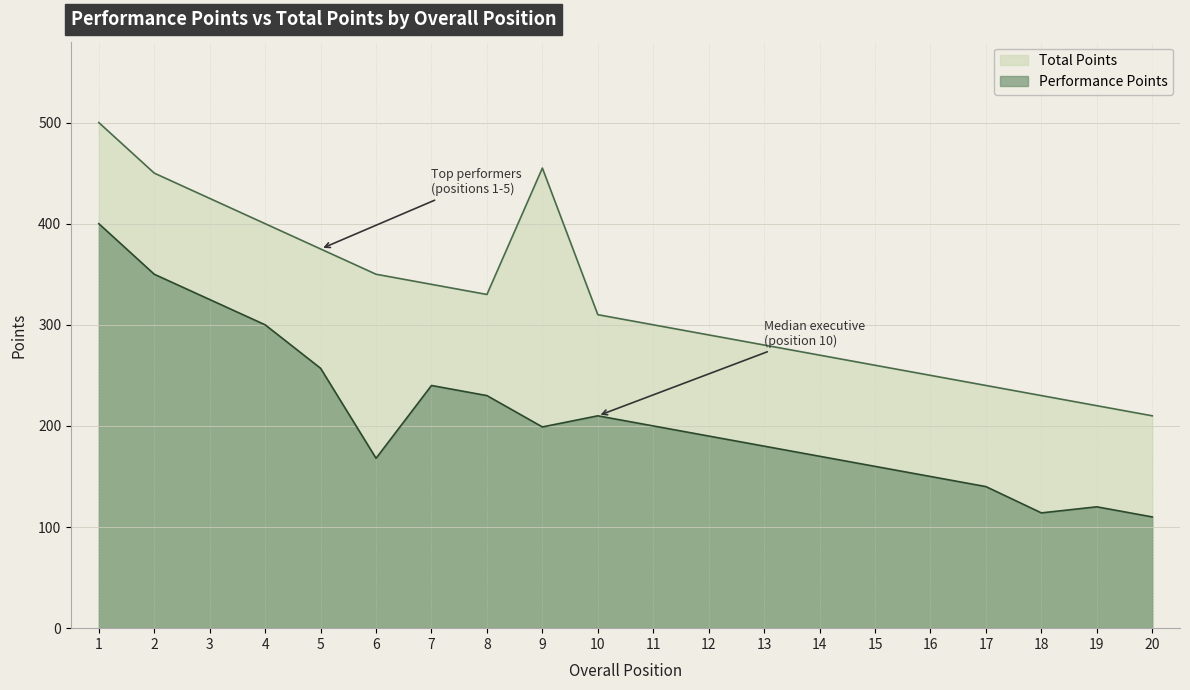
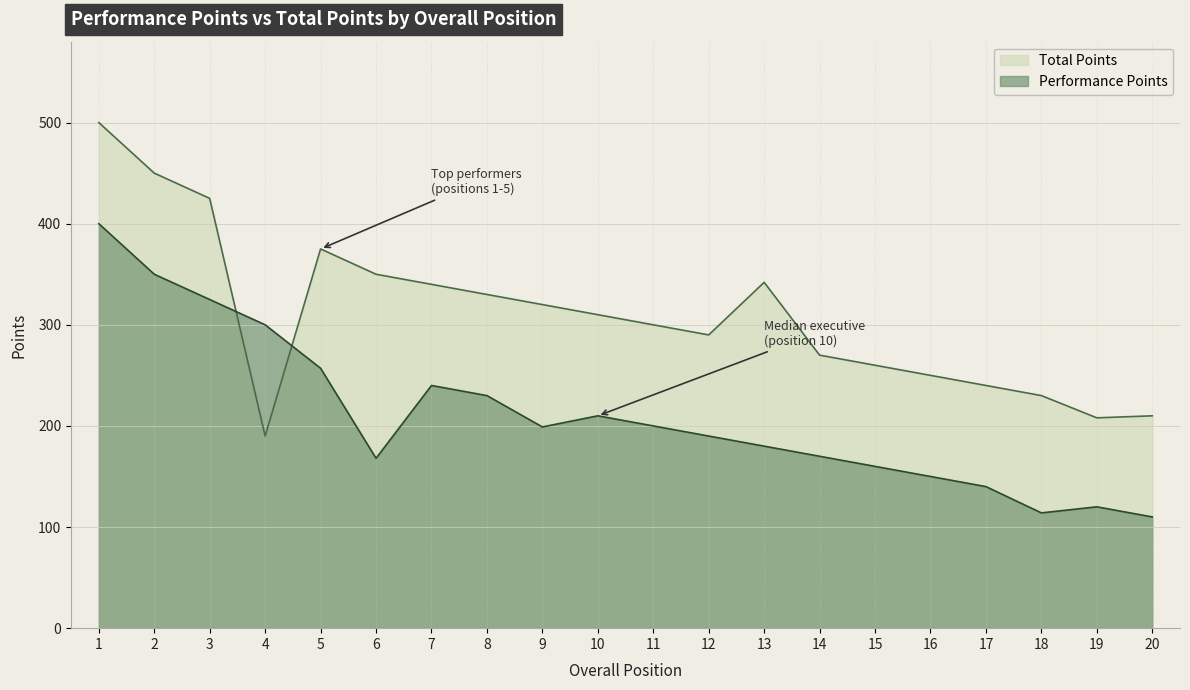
Total Points, 4: 400 -> 190
Total Points, 9: 455 -> 320
Total Points, 13: 280 -> 342
Total Points, 19: 220 -> 208
